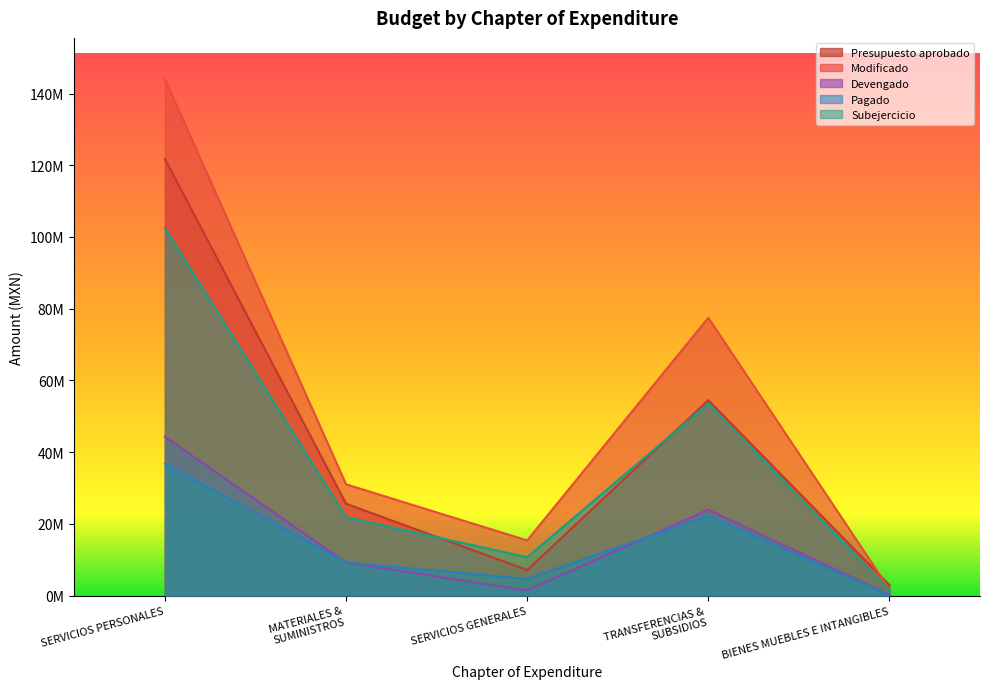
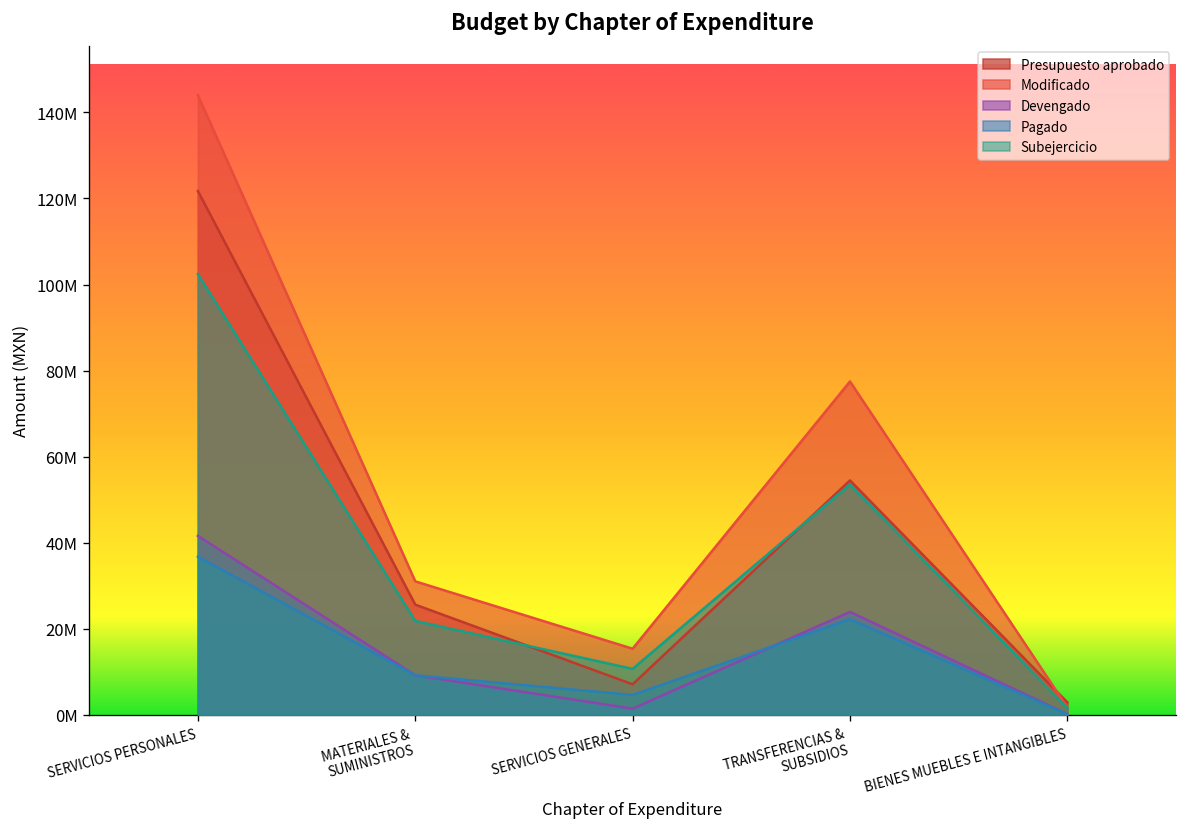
Devengado, SERVICIOS PERSONALES: 44000000 -> 42000000
